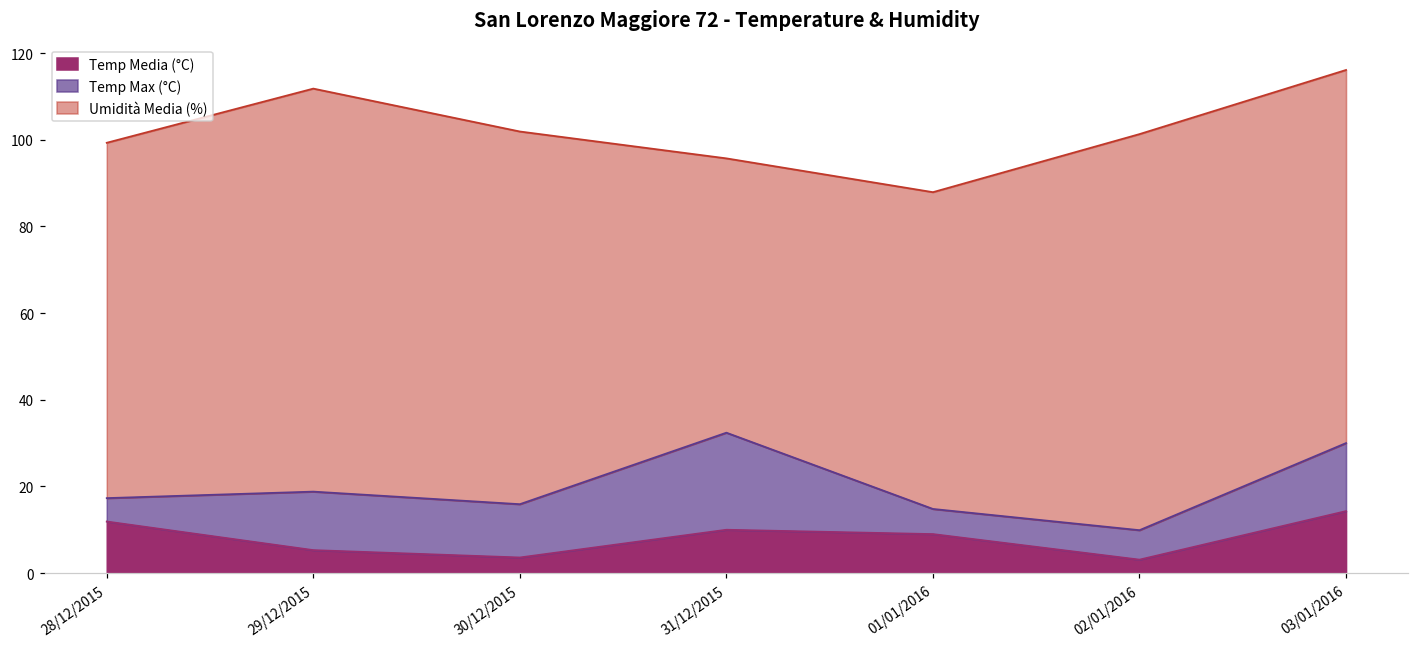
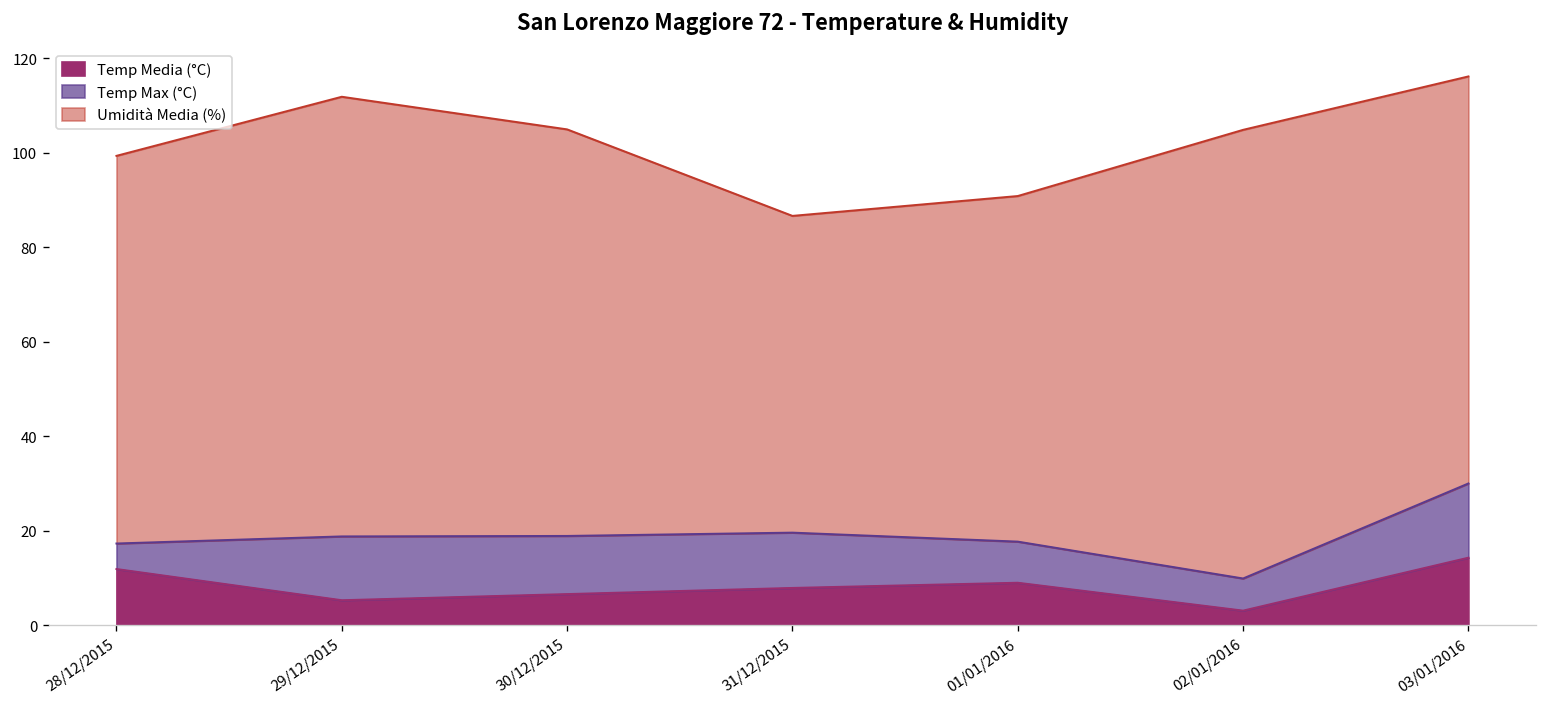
Temp Media (°C), 30/12/2015: 4 -> 7
Temp Media (°C), 31/12/2015: 10 -> 8
Temp Max (°C), 31/12/2015: 22 -> 12
Umidità Media (%), 31/12/2015: 63 -> 67
Temp Max (°C), 01/01/2016: 6 -> 9
Umidità Media (%), 02/01/2016: 91 -> 95
